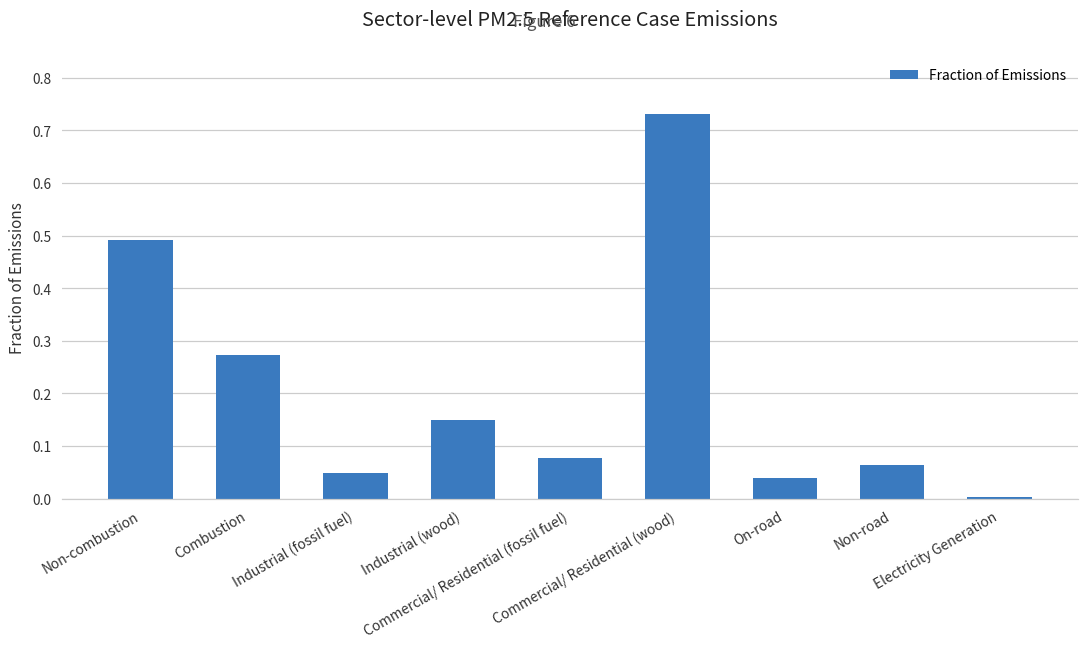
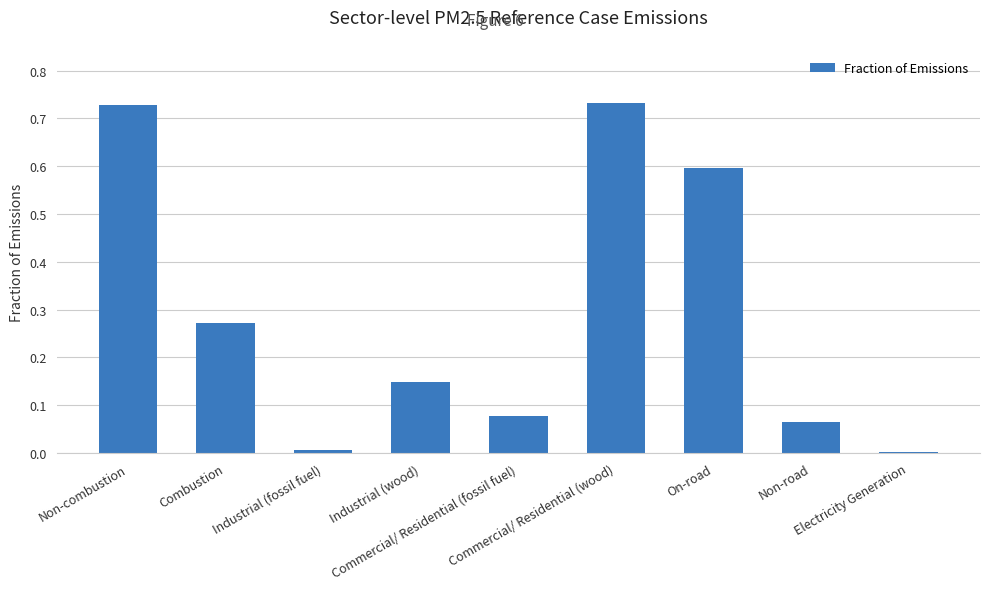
Non-combustion: 0.49 -> 0.73
Industrial (fossil fuel): 0.05 -> 0.01
On-road: 0.04 -> 0.60
